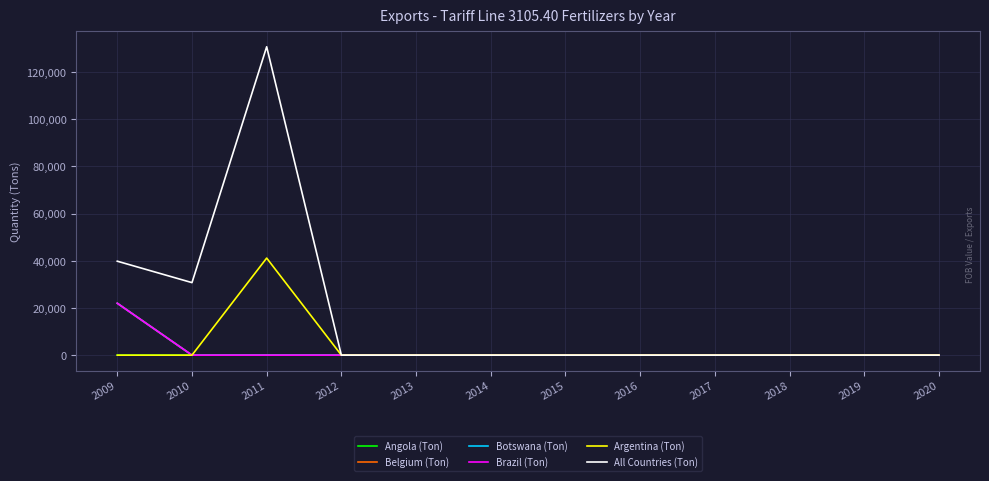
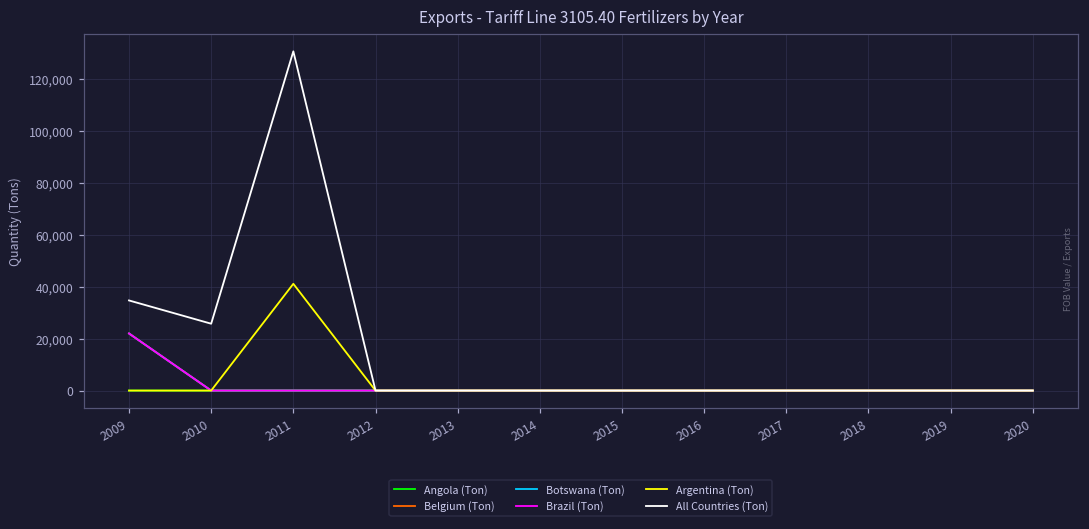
All Countries (Ton), 2009: 40,000 -> 35,000
All Countries (Ton), 2010: 31,000 -> 26,000
